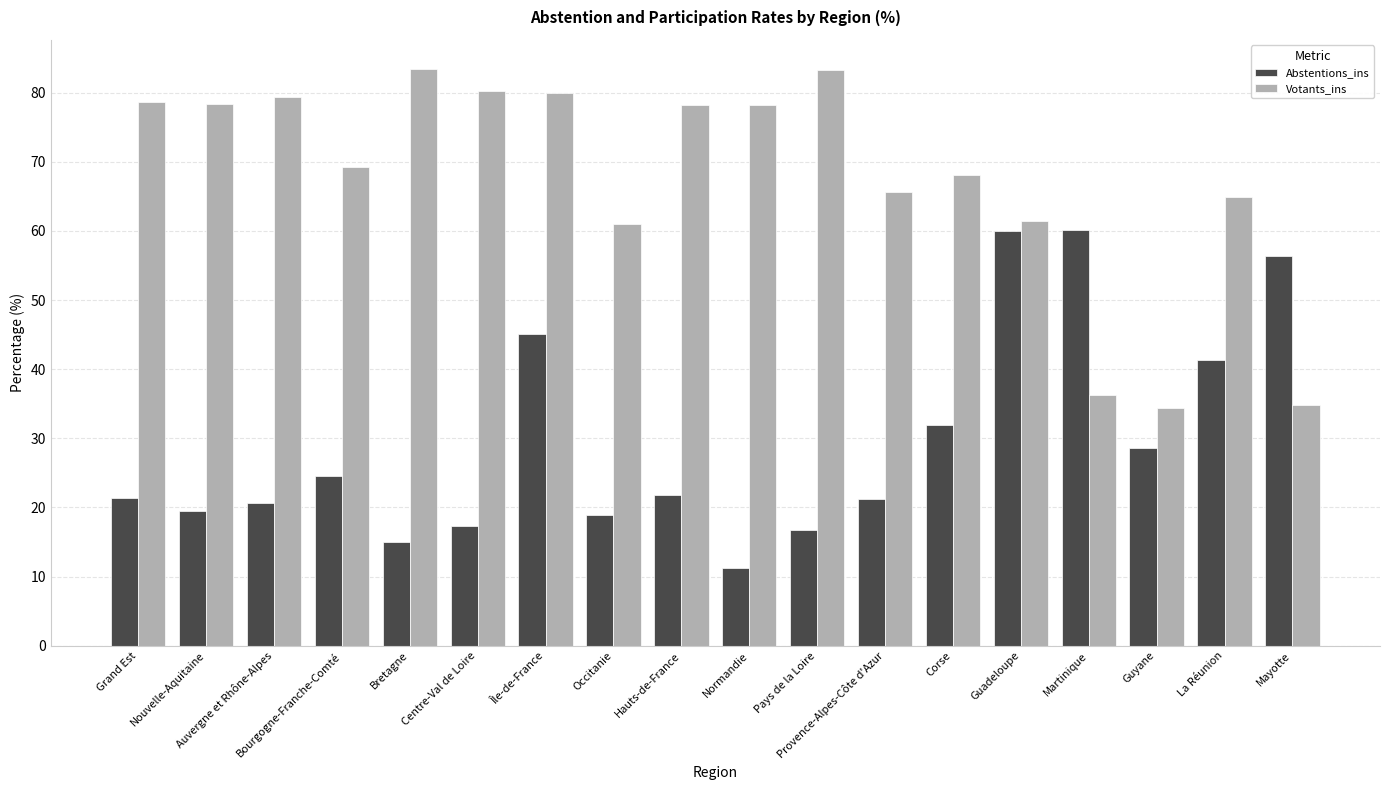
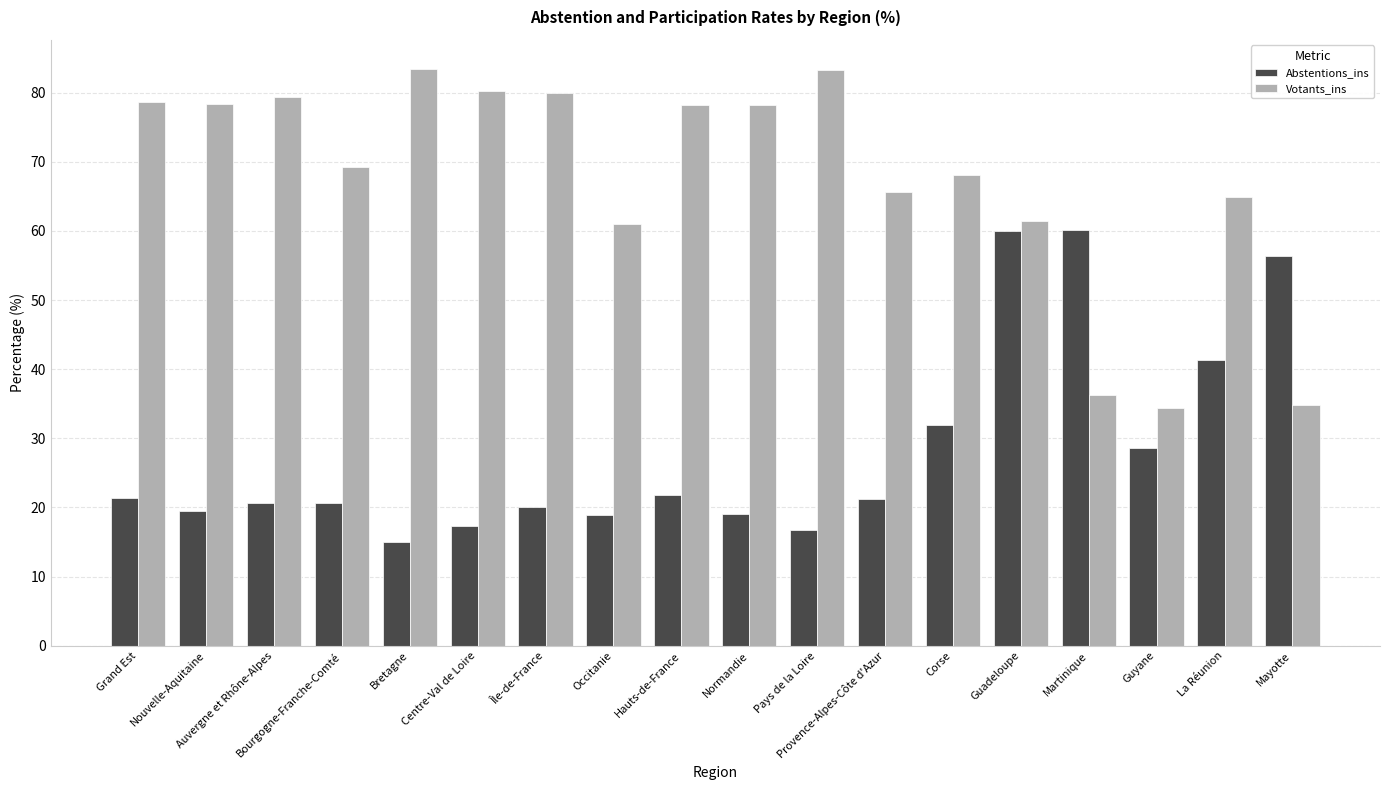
Abstentions_ins, Bourgogne-Franche-Comté: 24 -> 21
Abstentions_ins, Île-de-France: 45 -> 20
Abstentions_ins, Normandie: 11 -> 19
